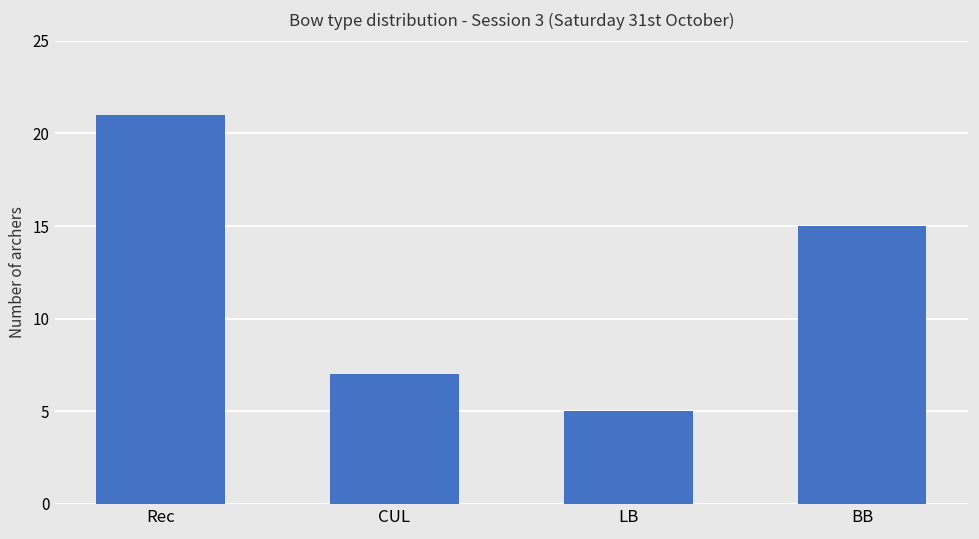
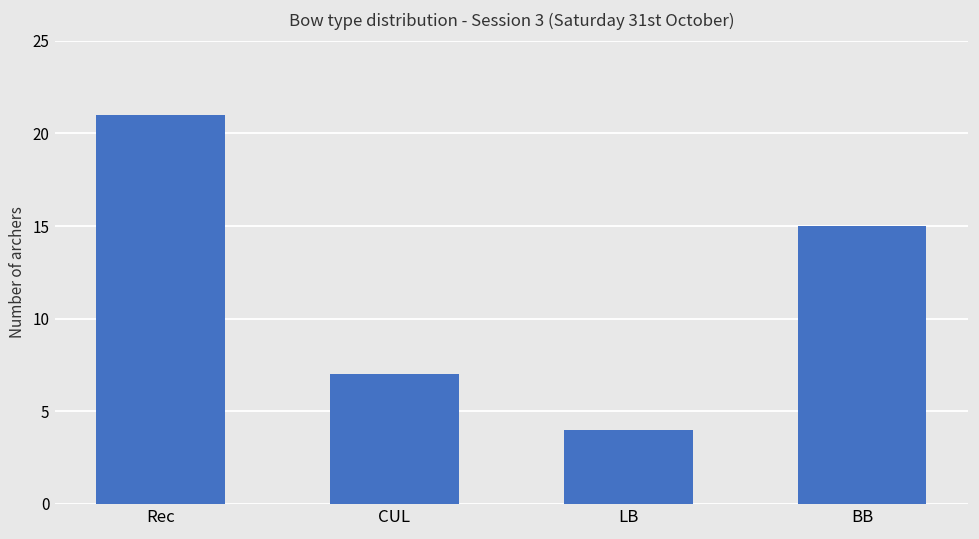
LB: 5 -> 4
